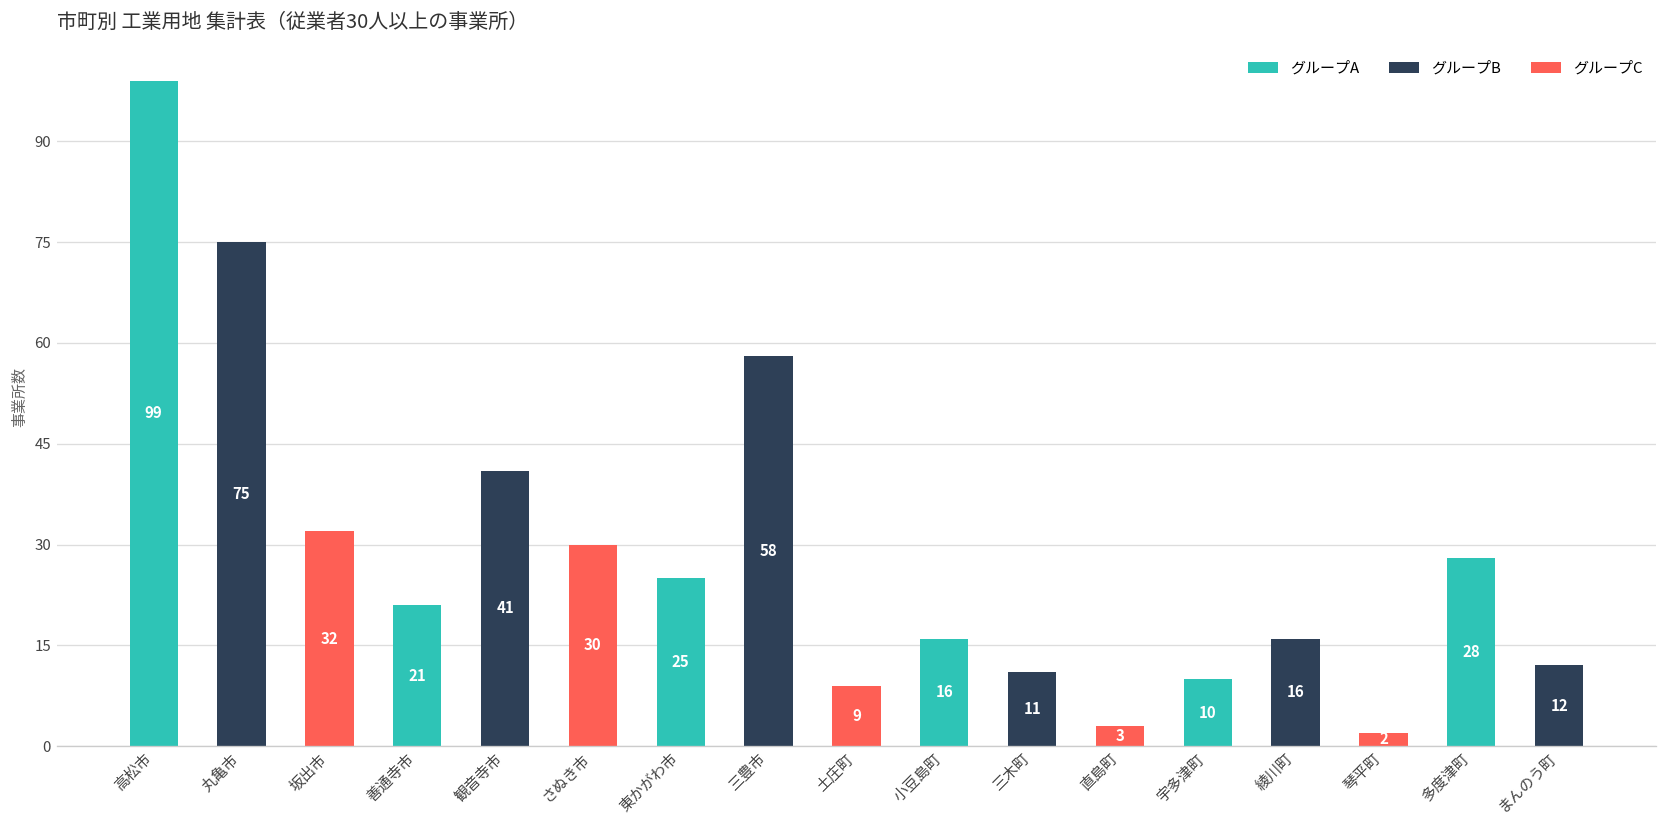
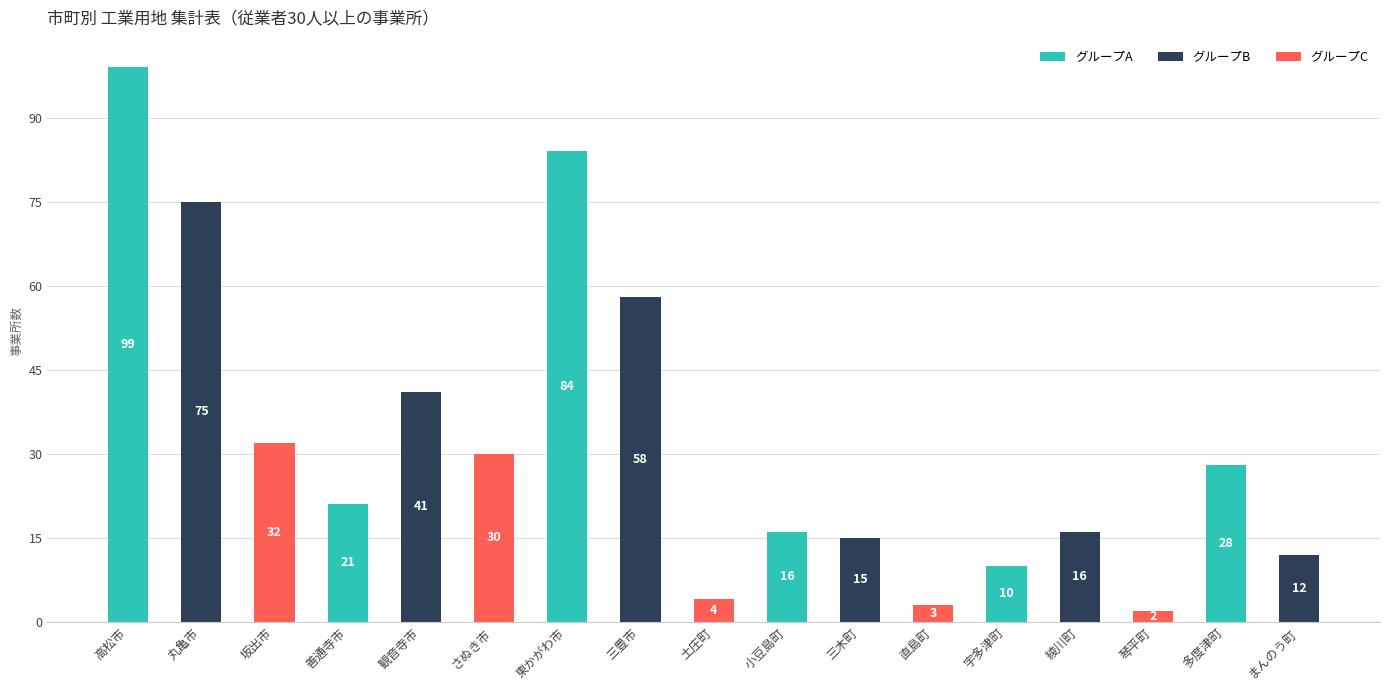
東かがわ市: 25 -> 84
土庄町: 9 -> 4
三木町: 11 -> 15
